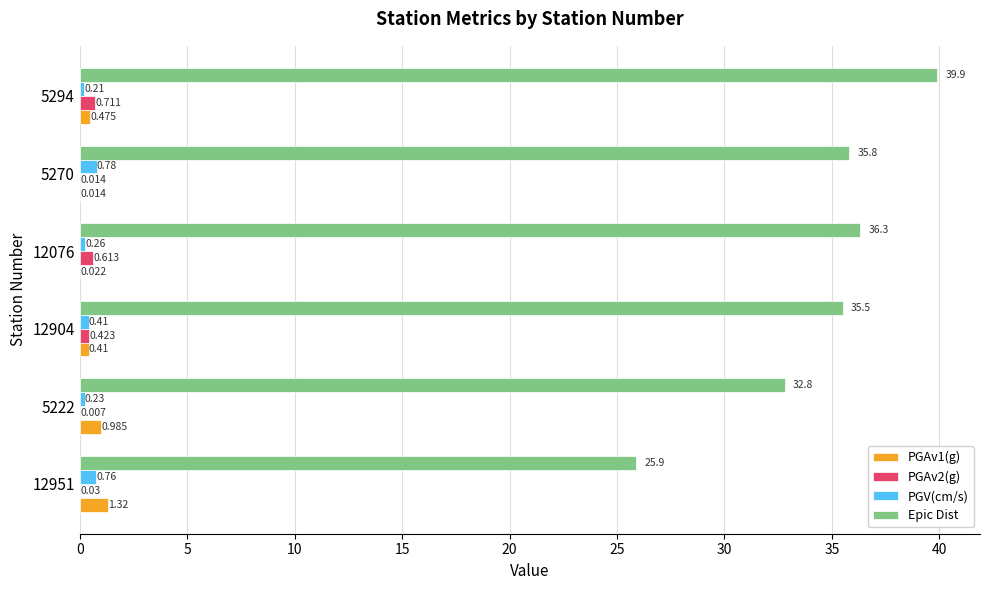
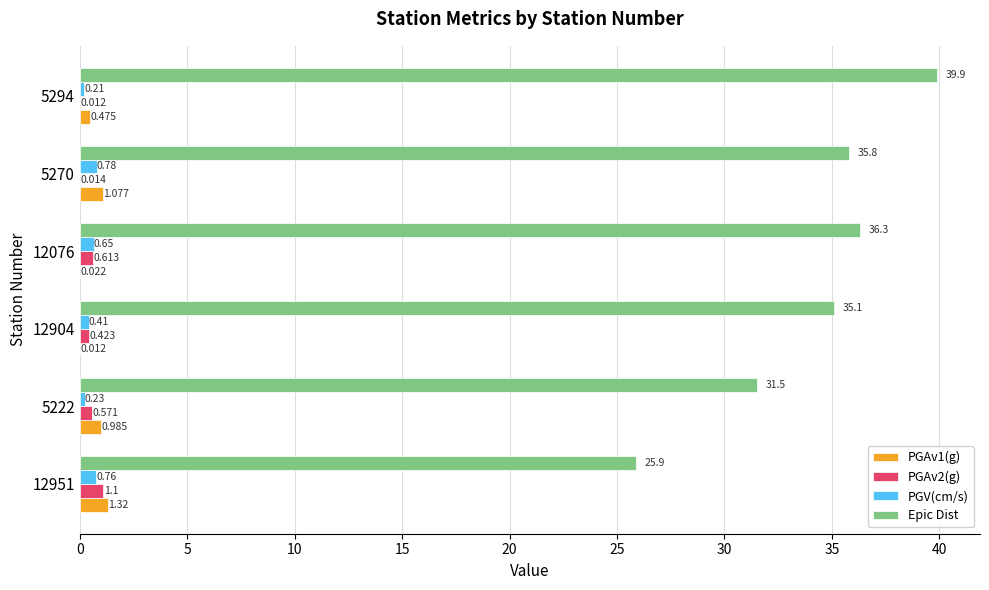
PGAv2(g), 5294: 0.711 -> 0.012
PGAv1(g), 5270: 0.014 -> 1.077
PGV(cm/s), 12076: 0.26 -> 0.65
Epic Dist, 12904: 35.5 -> 35.1
PGAv1(g), 12904: 0.41 -> 0.012
Epic Dist, 5222: 32.8 -> 31.5
PGAv2(g), 5222: 0.007 -> 0.571
PGAv2(g), 12951: 0.03 -> 1.1
